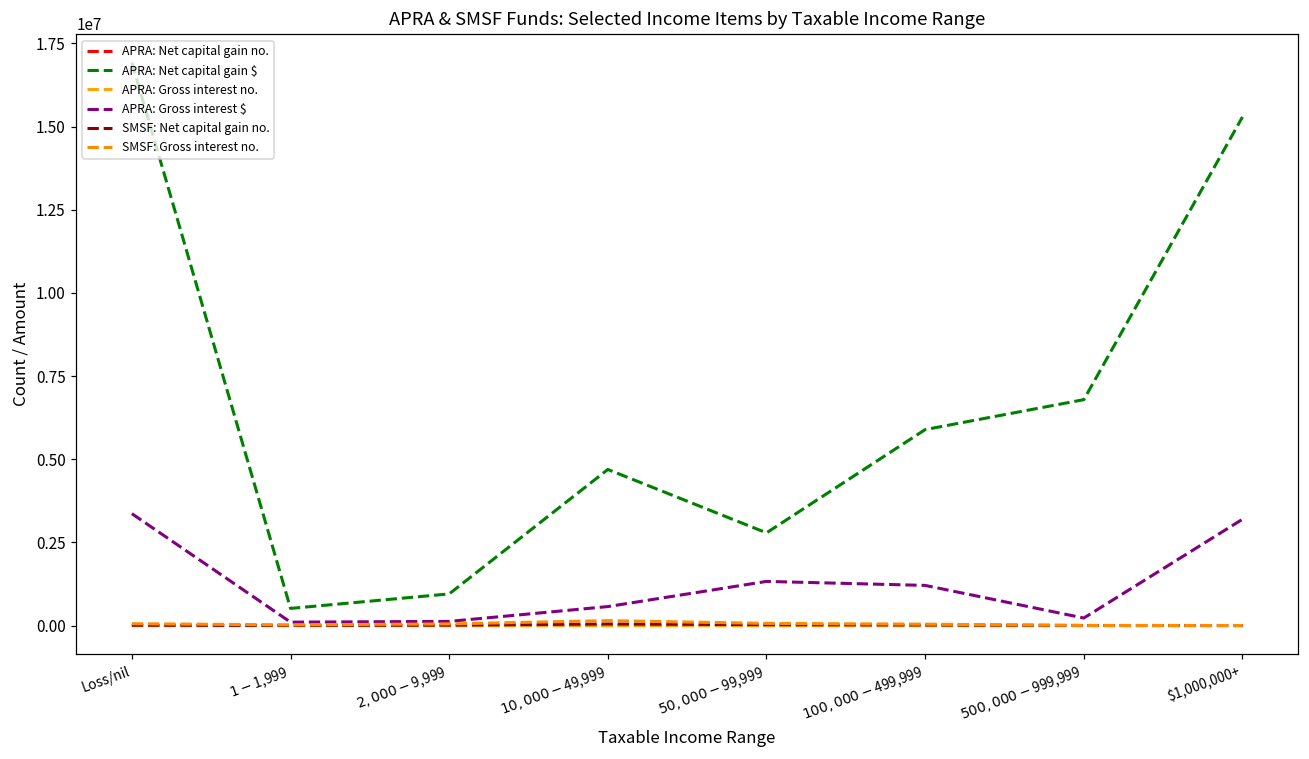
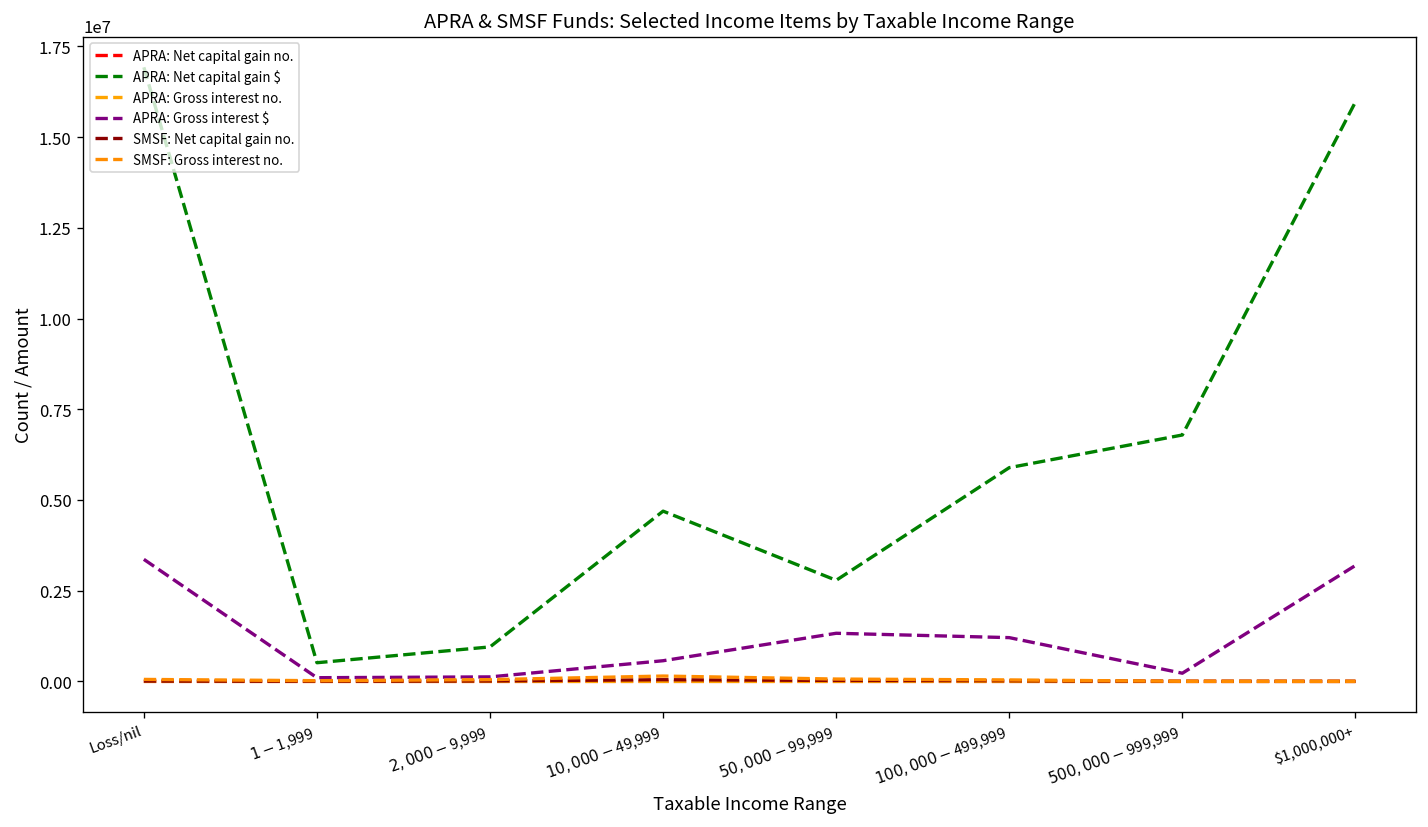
APRA: Net capital gain $, $1,000,000+: 15300000 -> 16000000
